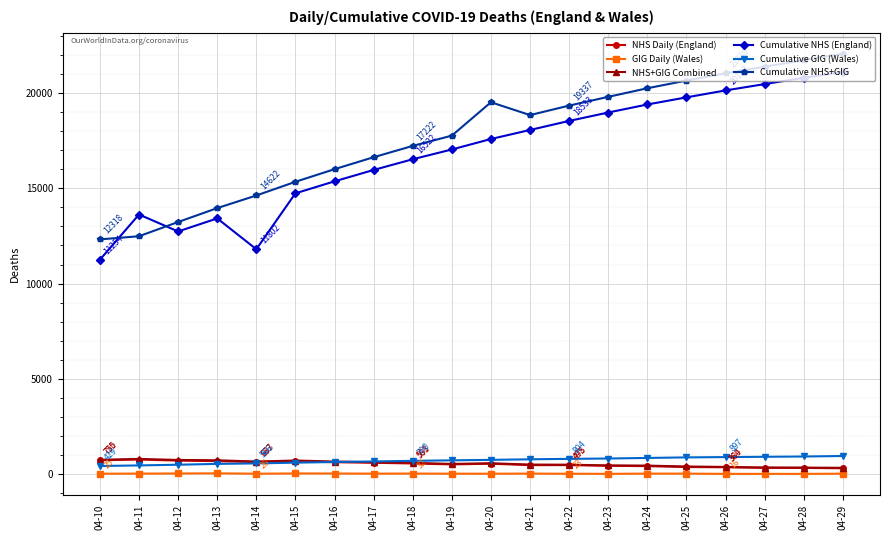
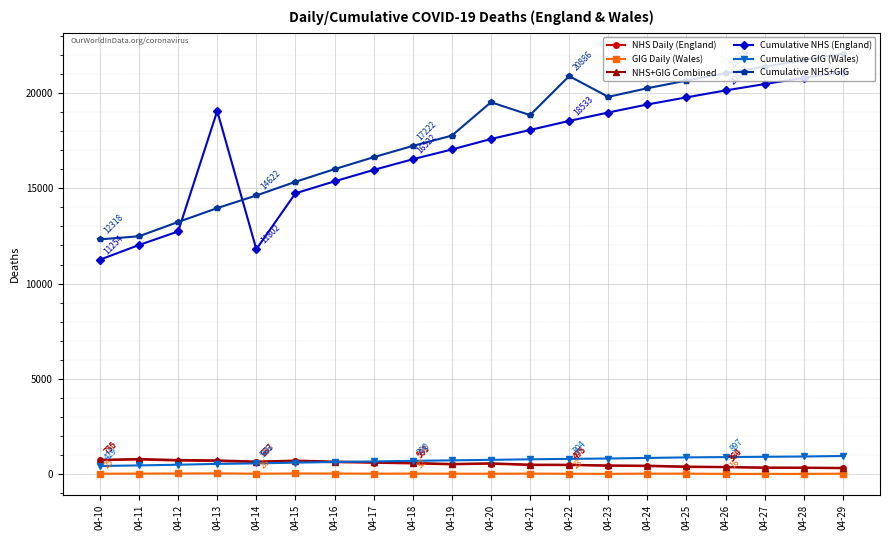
Cumulative NHS (England), 04-11: 13600 -> 12000
Cumulative NHS (England), 04-13: 13400 -> 19100
Cumulative NHS+GIG, 04-22: 19337 -> 20886
